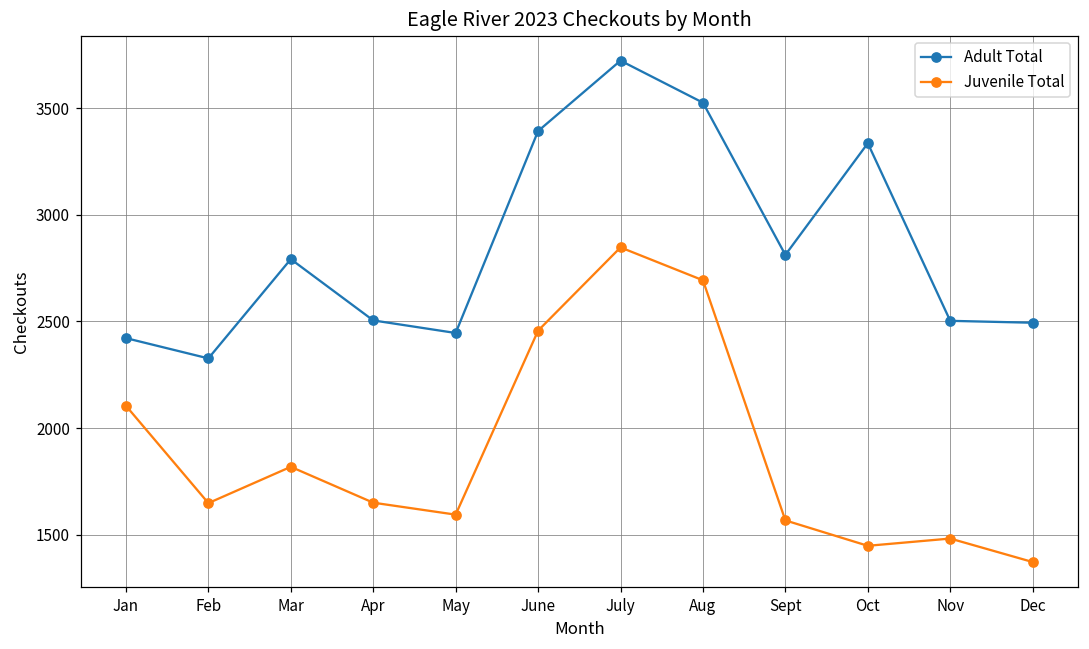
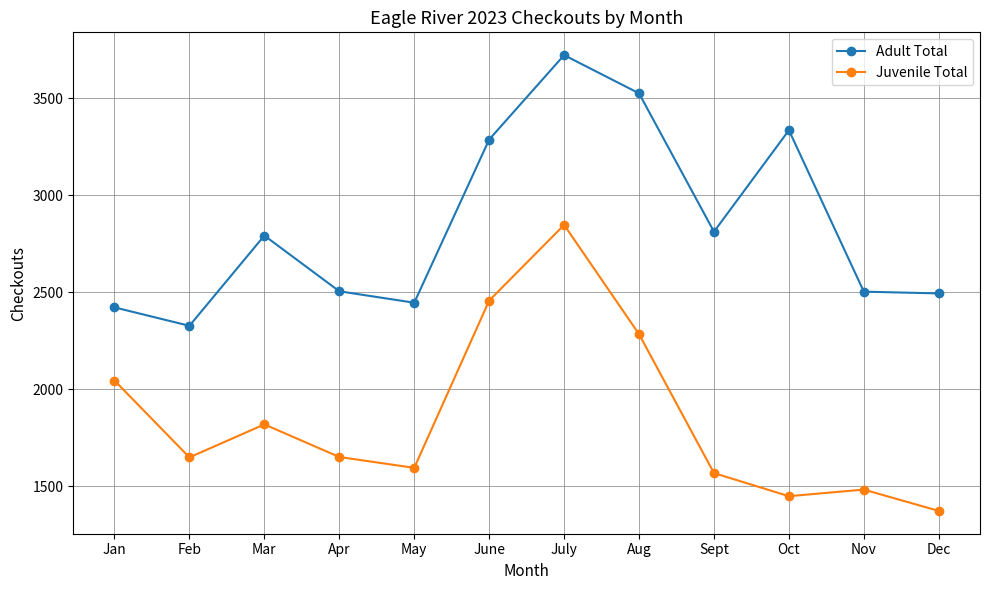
Juvenile Total, Jan: 2110 -> 2050
Adult Total, June: 3390 -> 3290
Juvenile Total, Aug: 2690 -> 2280
